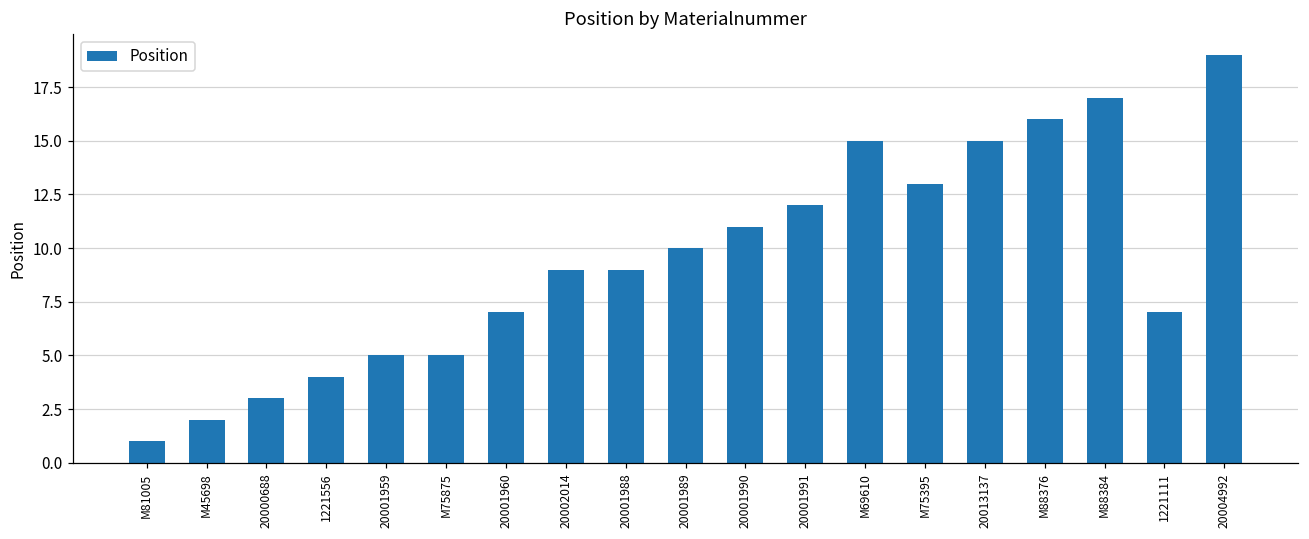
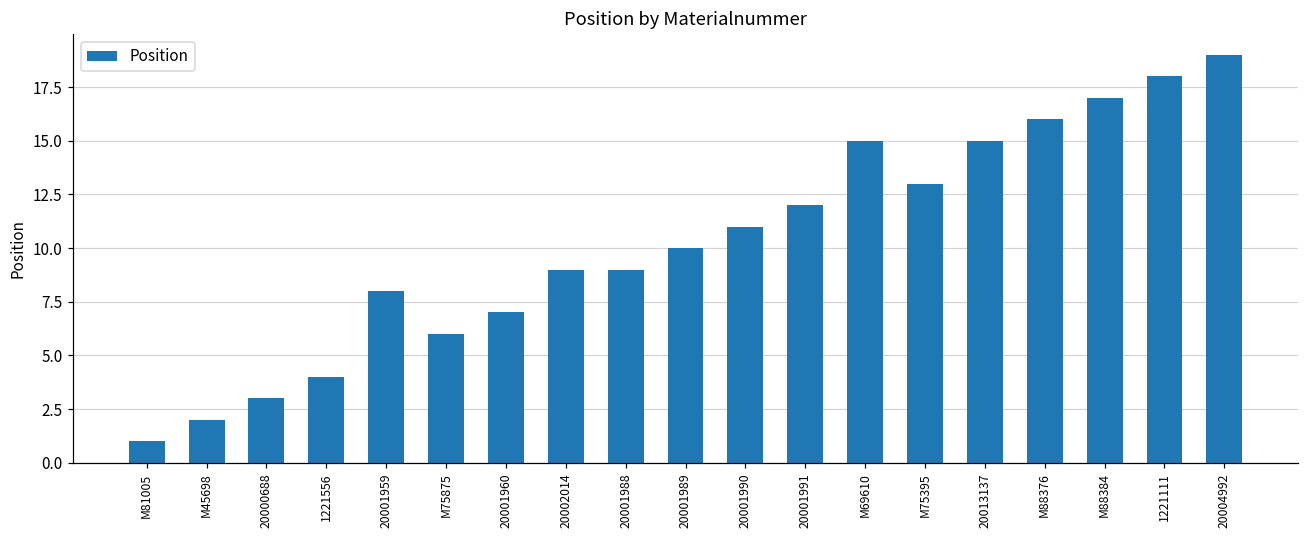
20001959: 5 -> 8
M75875: 5 -> 6
1221111: 7 -> 18
